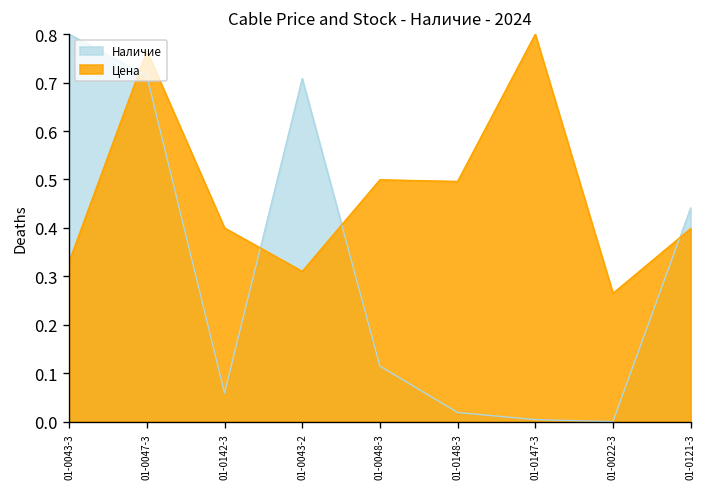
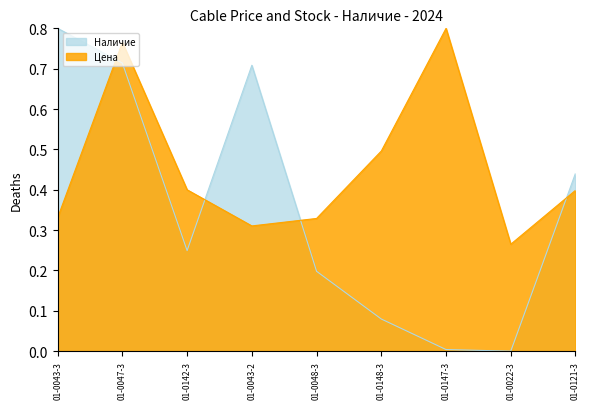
Наличие, 01-0142-3: 0.06 -> 0.25
Наличие, 01-0048-3: 0.11 -> 0.20
Цена, 01-0048-3: 0.50 -> 0.33
Наличие, 01-0148-3: 0.02 -> 0.08
